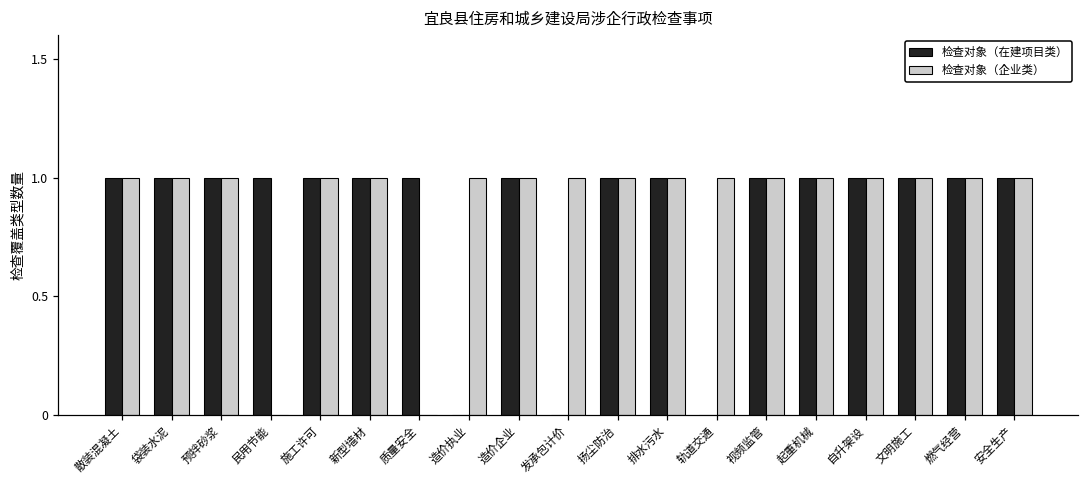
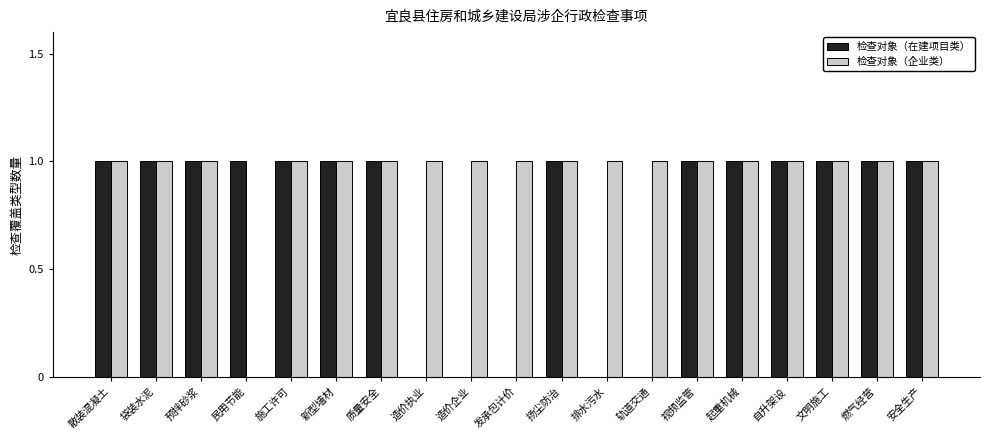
检查对象（企业类）, 质量安全: 0 -> 1
检查对象（在建项目类）, 造价企业: 1 -> 0
检查对象（在建项目类）, 排水污水: 1 -> 0
